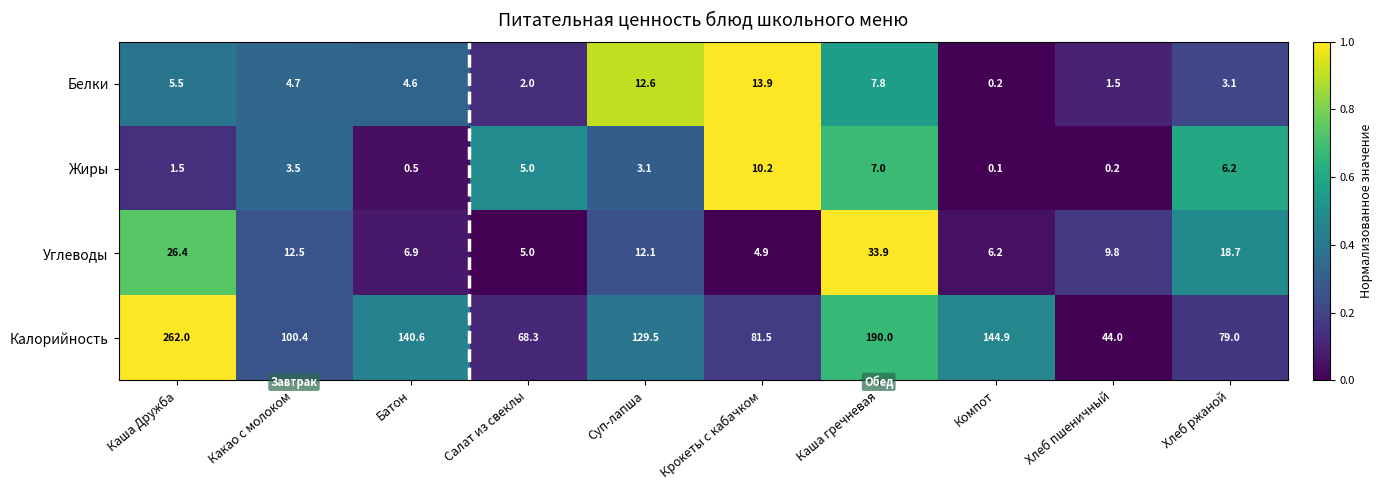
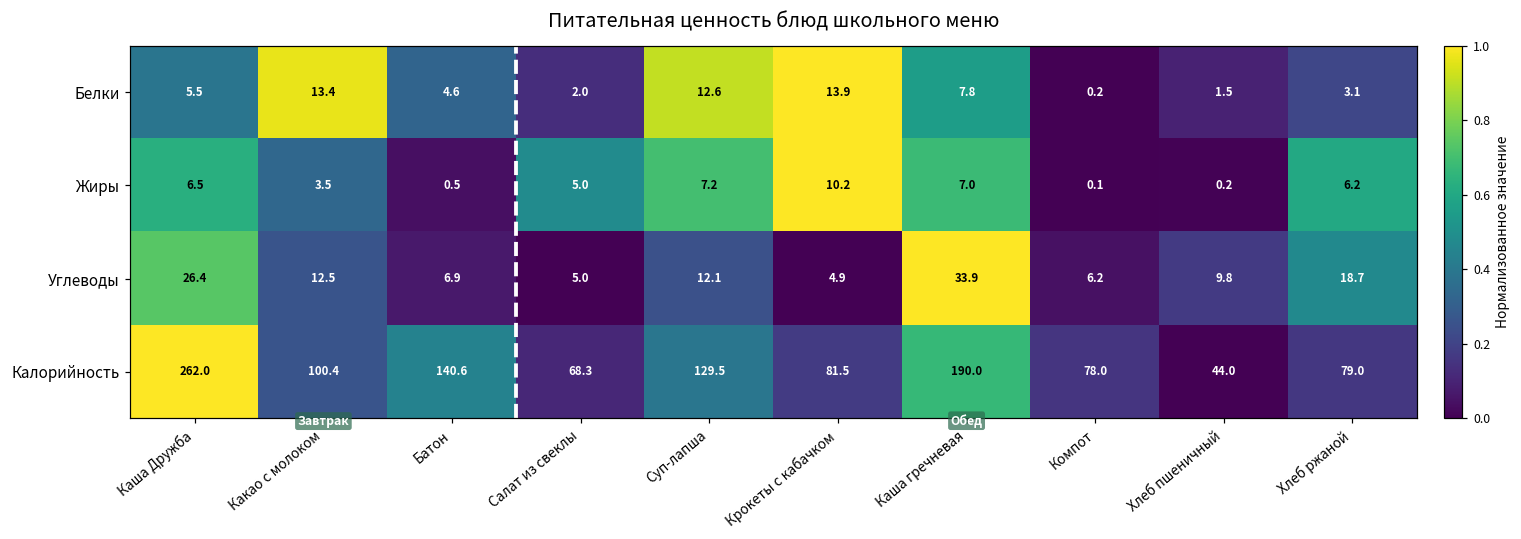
Белки, Какао с молоком: 4.7 -> 13.4
Жиры, Каша Дружба: 1.5 -> 6.5
Жиры, Суп-лапша: 3.1 -> 7.2
Калорийность, Компот: 144.9 -> 78.0
